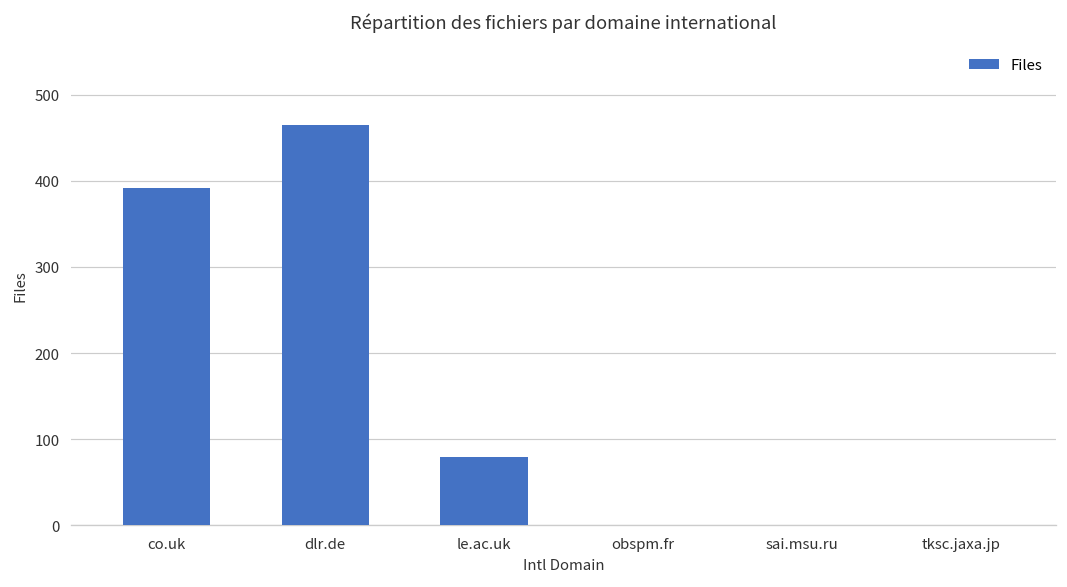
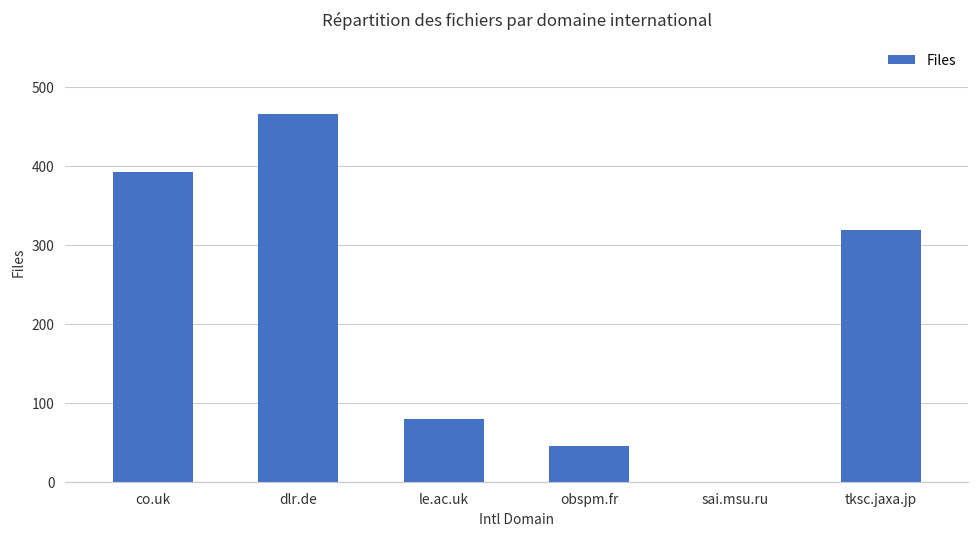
obspm.fr: 0 -> 50
tksc.jaxa.jp: 0 -> 320
